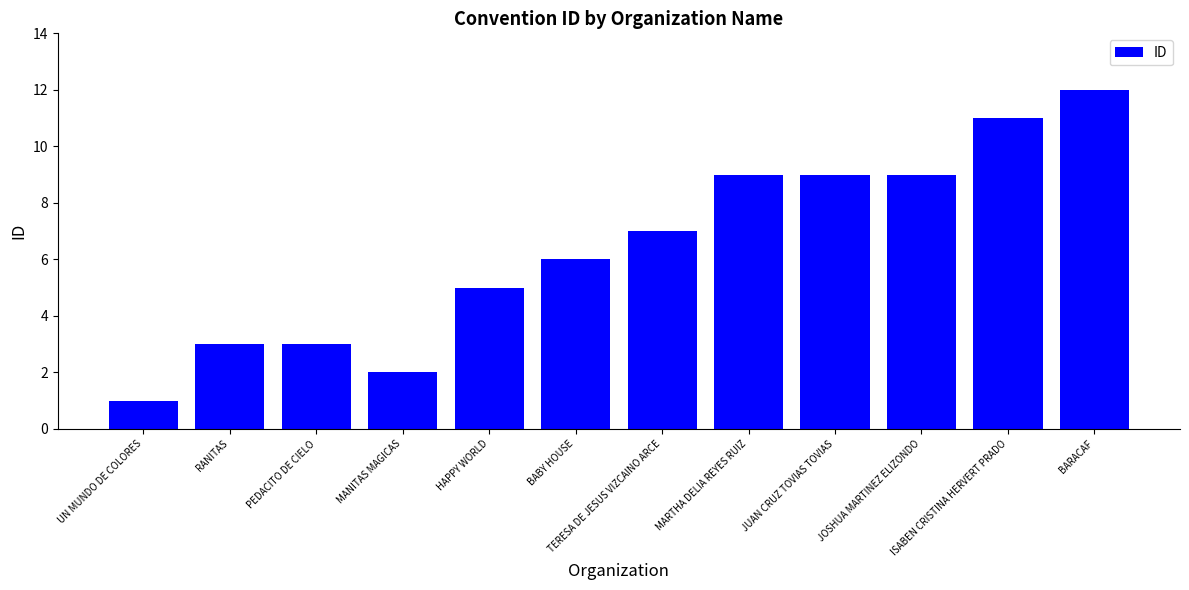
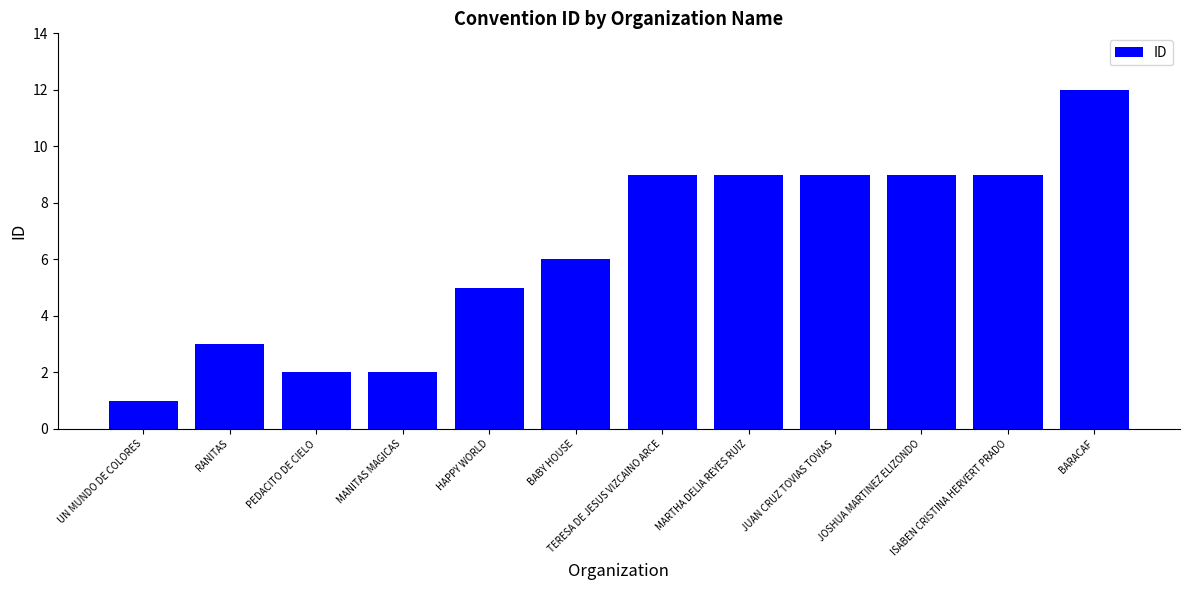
PEDACITO DE CIELO: 3 -> 2
TERESA DE JESUS VIZCAINO ARCE: 7 -> 9
ISABEN CRISTINA HERVERT PRADO: 11 -> 9
